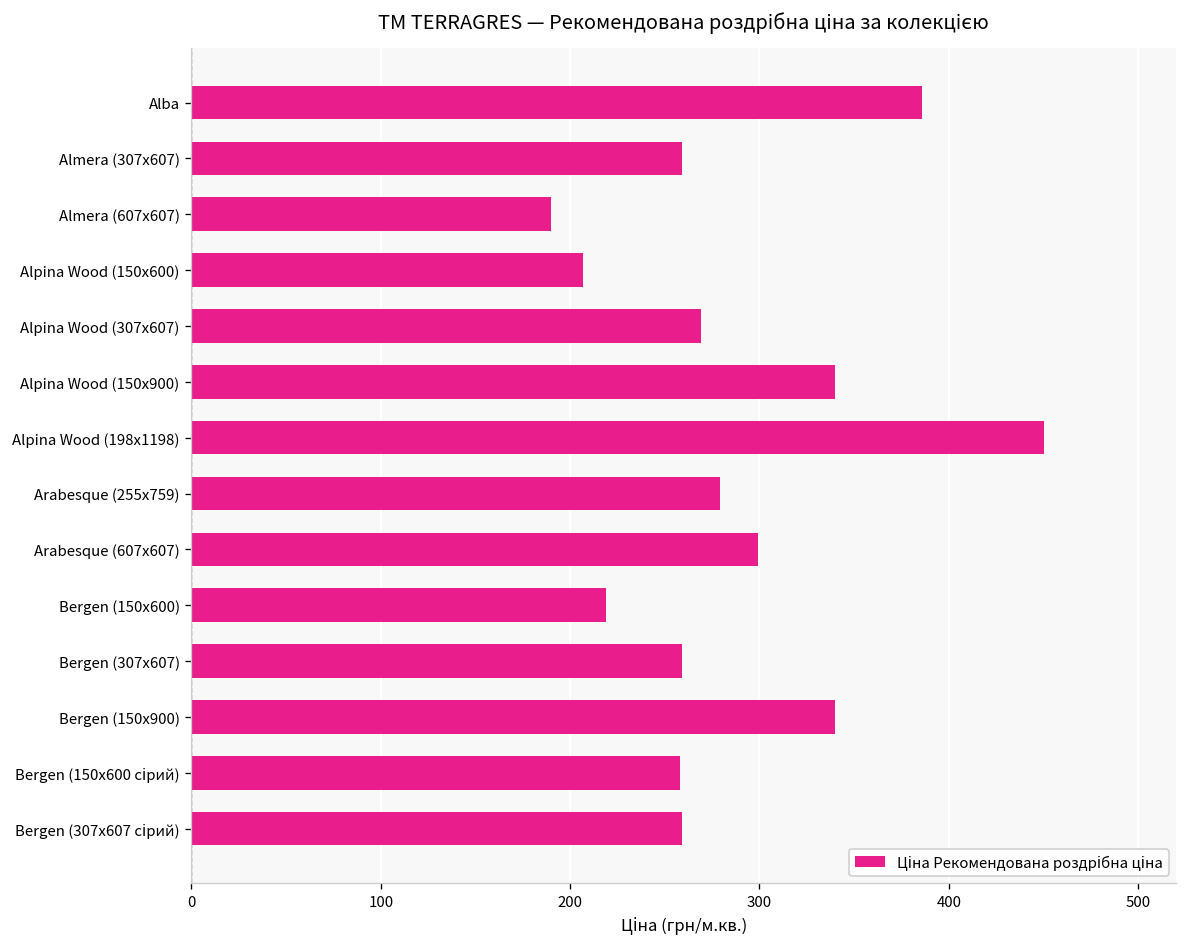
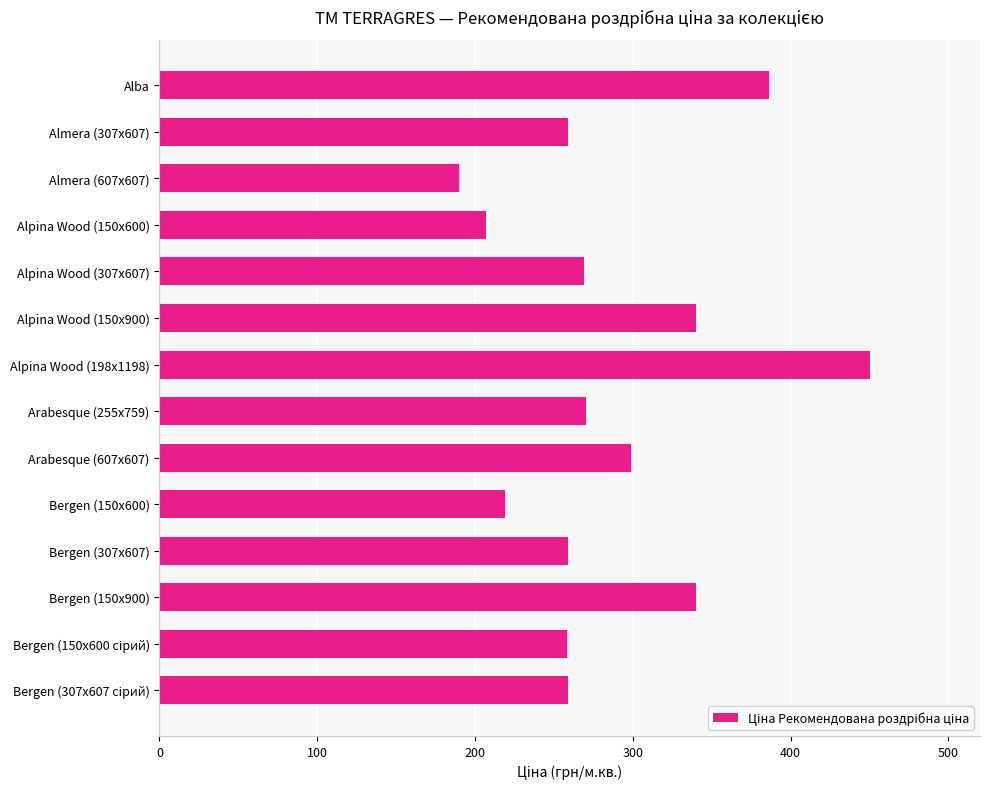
Arabesque (255х759): 279 -> 270
